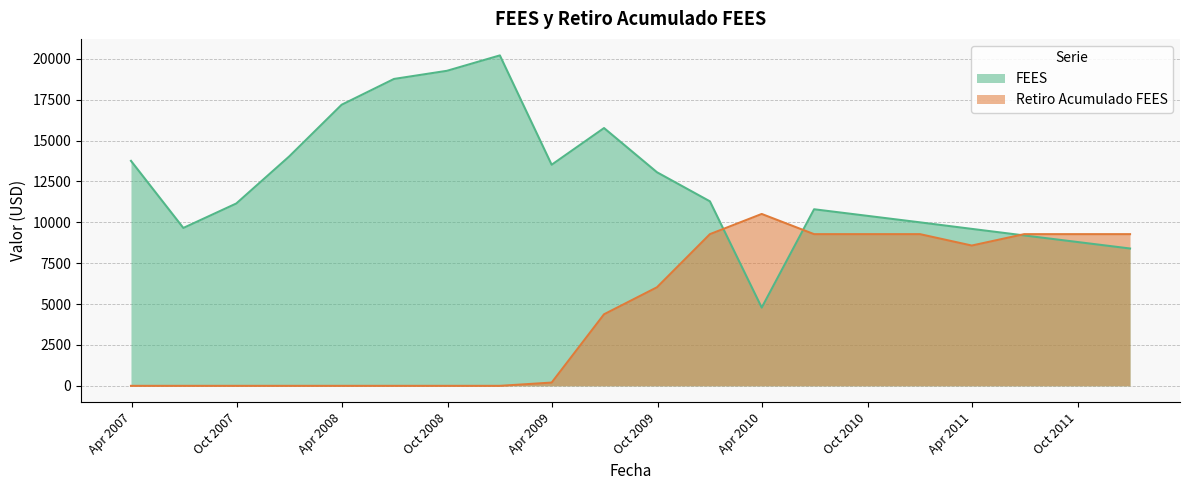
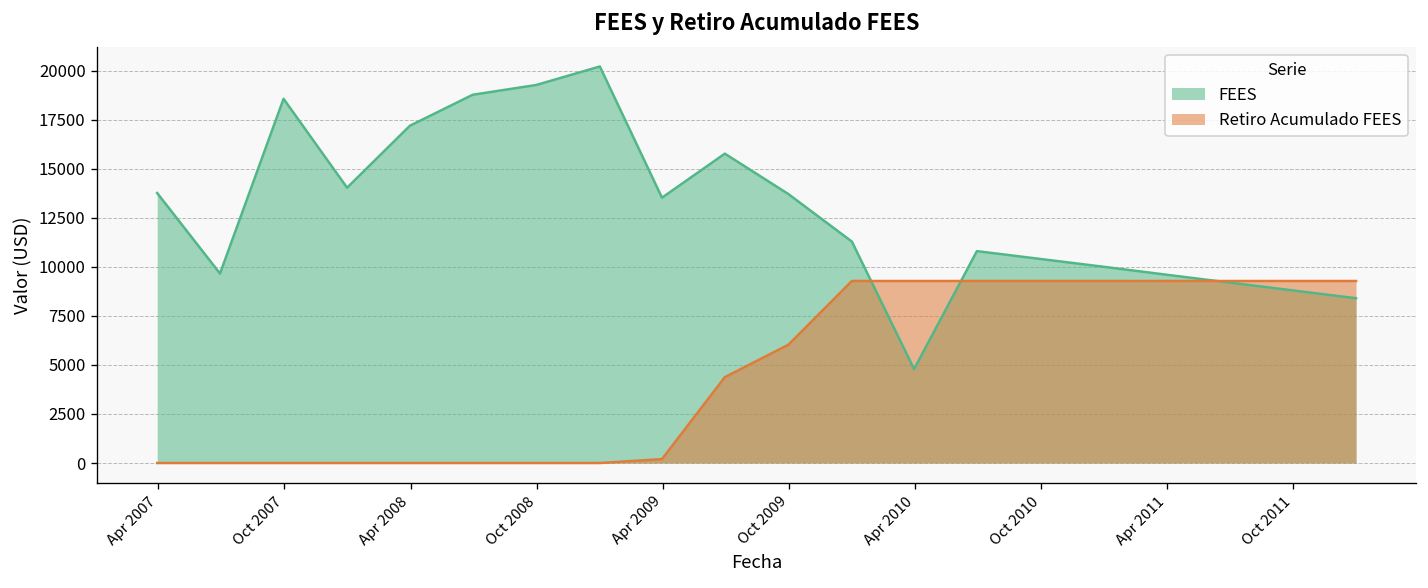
FEES, Oct 2007: 11200 -> 18600
FEES, Oct 2009: 13100 -> 13700
Retiro Acumulado FEES, Apr 2010: 10500 -> 9300
Retiro Acumulado FEES, Apr 2011: 8600 -> 9300
